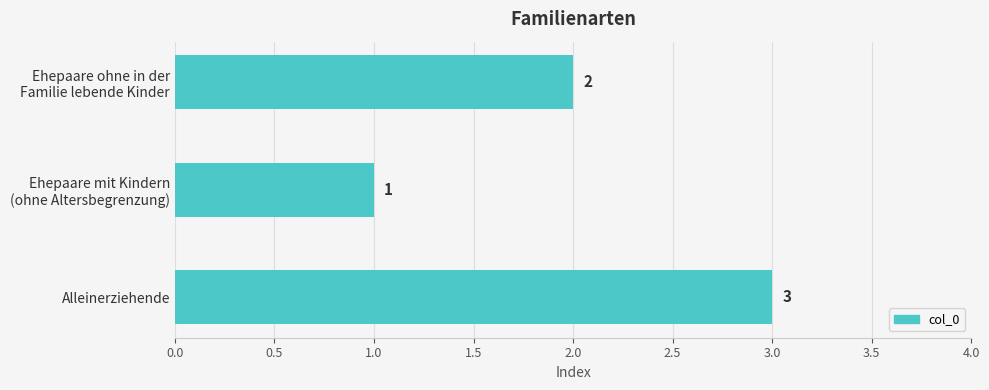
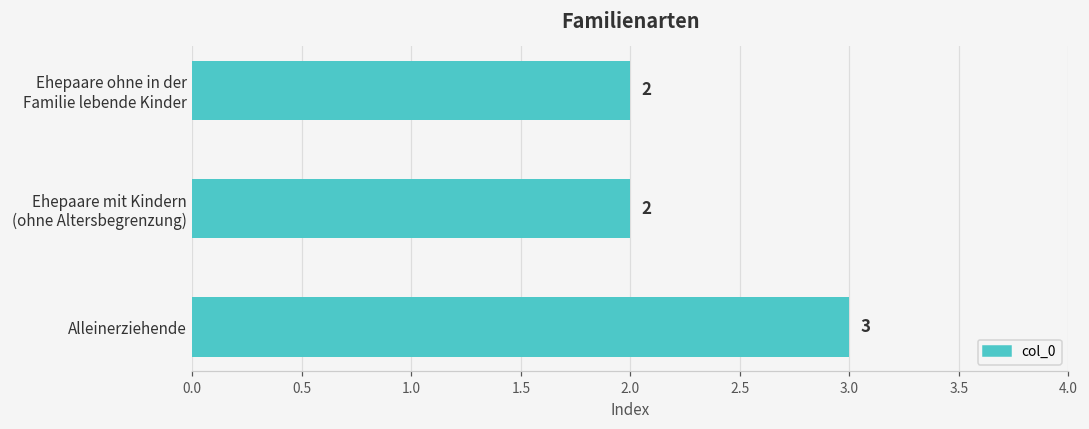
Ehepaare mit Kindern (ohne Altersbegrenzung): 1 -> 2
